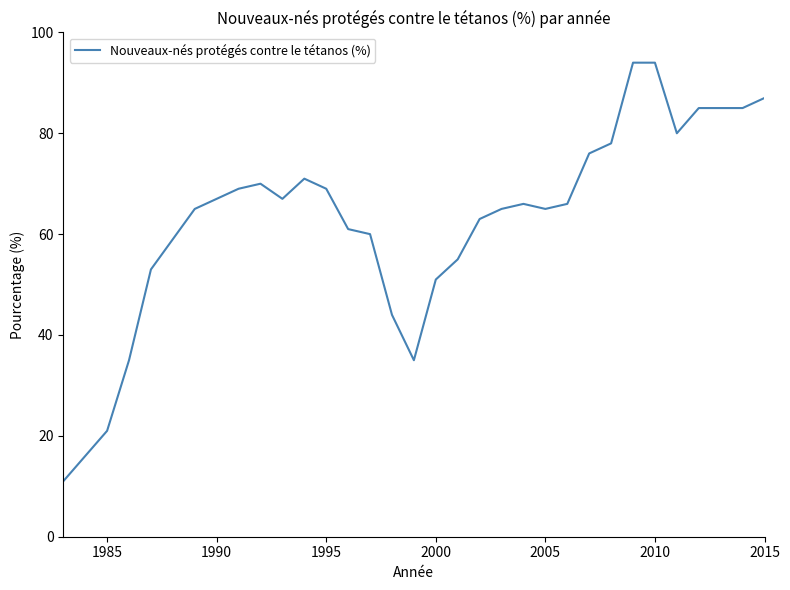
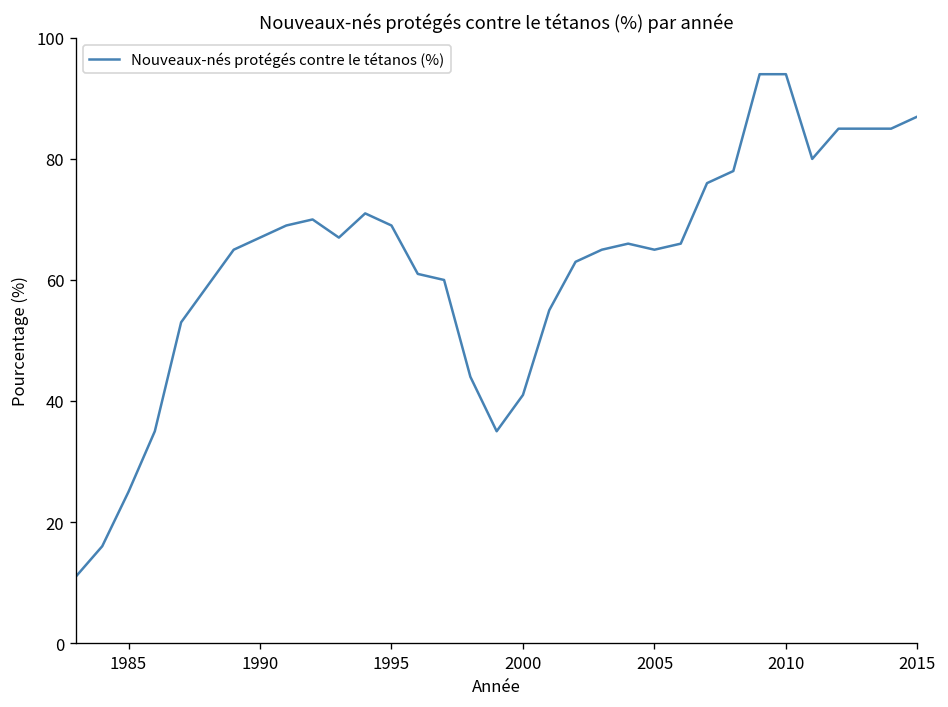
1985: 21 -> 25
2000: 51 -> 41
